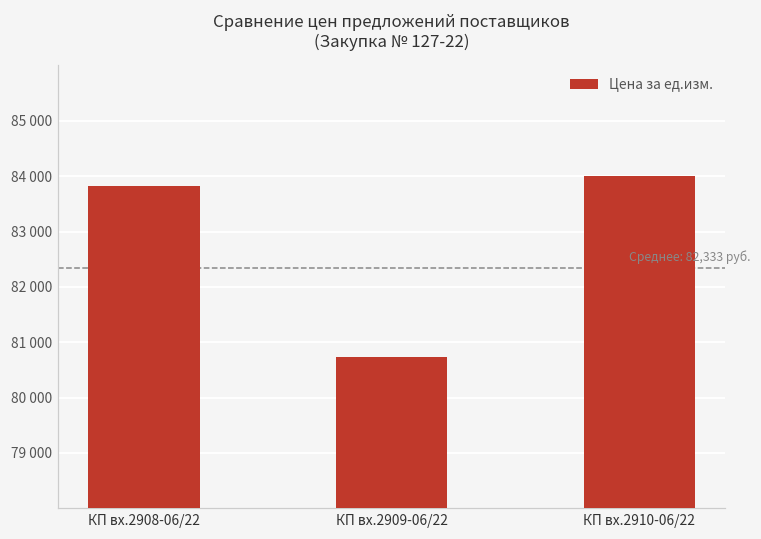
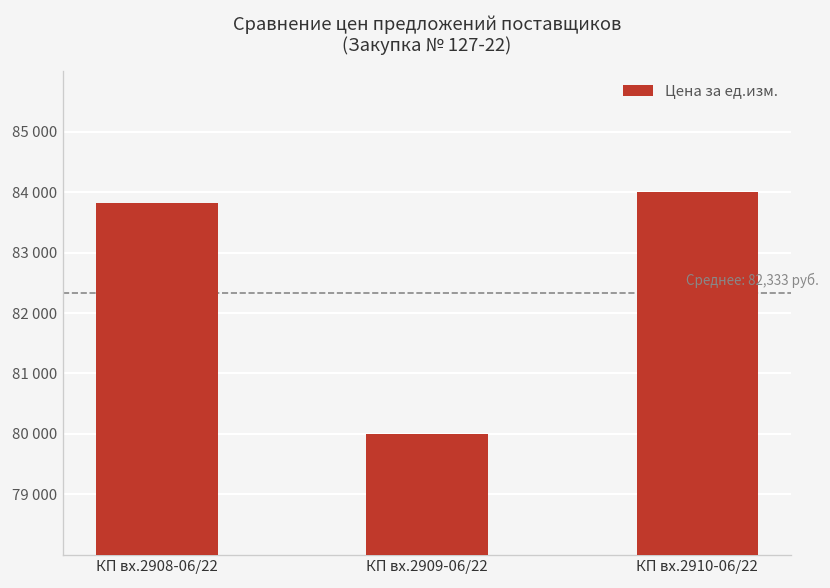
КП вх.2909-06/22: 80700 -> 80000
